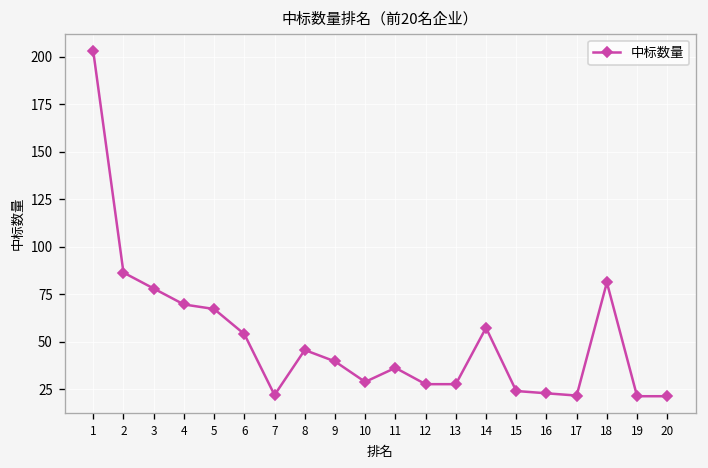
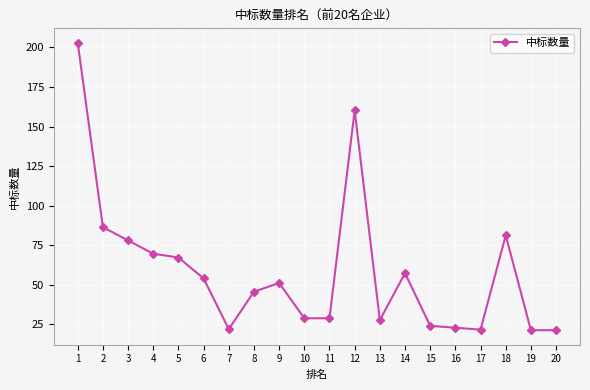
9: 40 -> 51
11: 36 -> 29
12: 28 -> 160
